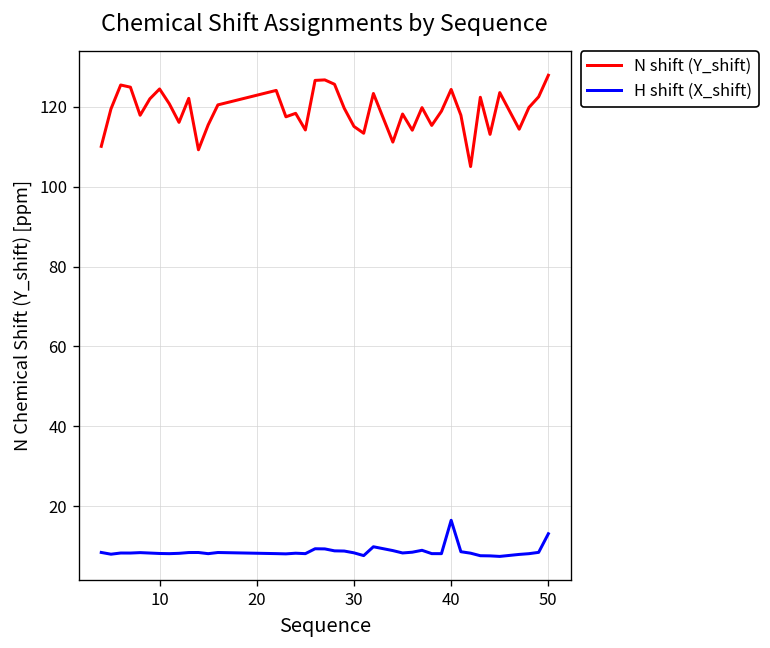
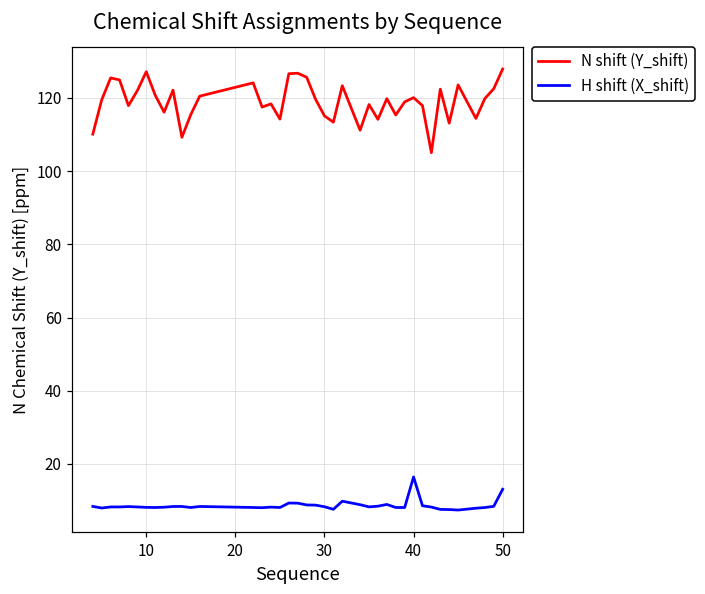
N shift (Y_shift), 10: 124 -> 127
N shift (Y_shift), 40: 124 -> 120
